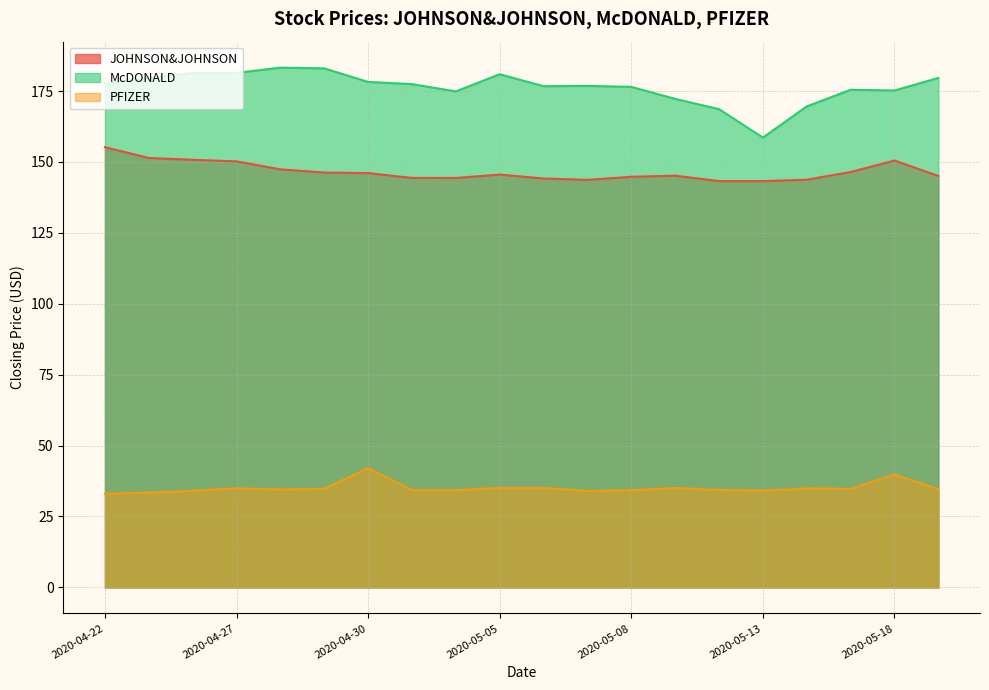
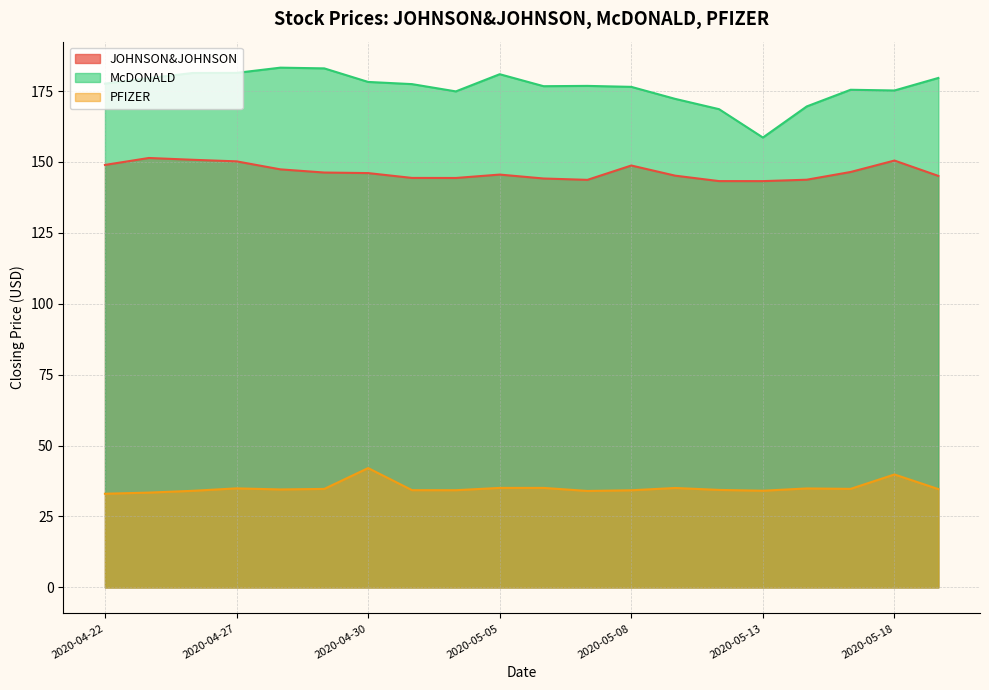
JOHNSON&JOHNSON, 2020-04-22: 155 -> 149
JOHNSON&JOHNSON, 2020-05-08: 145 -> 149
